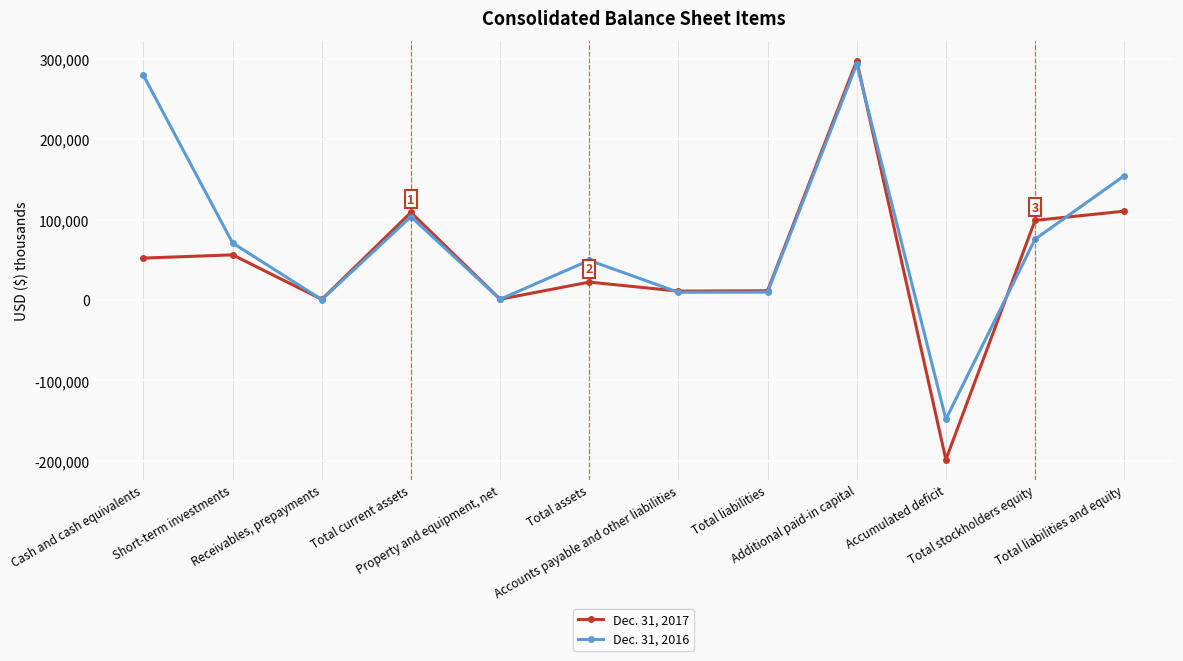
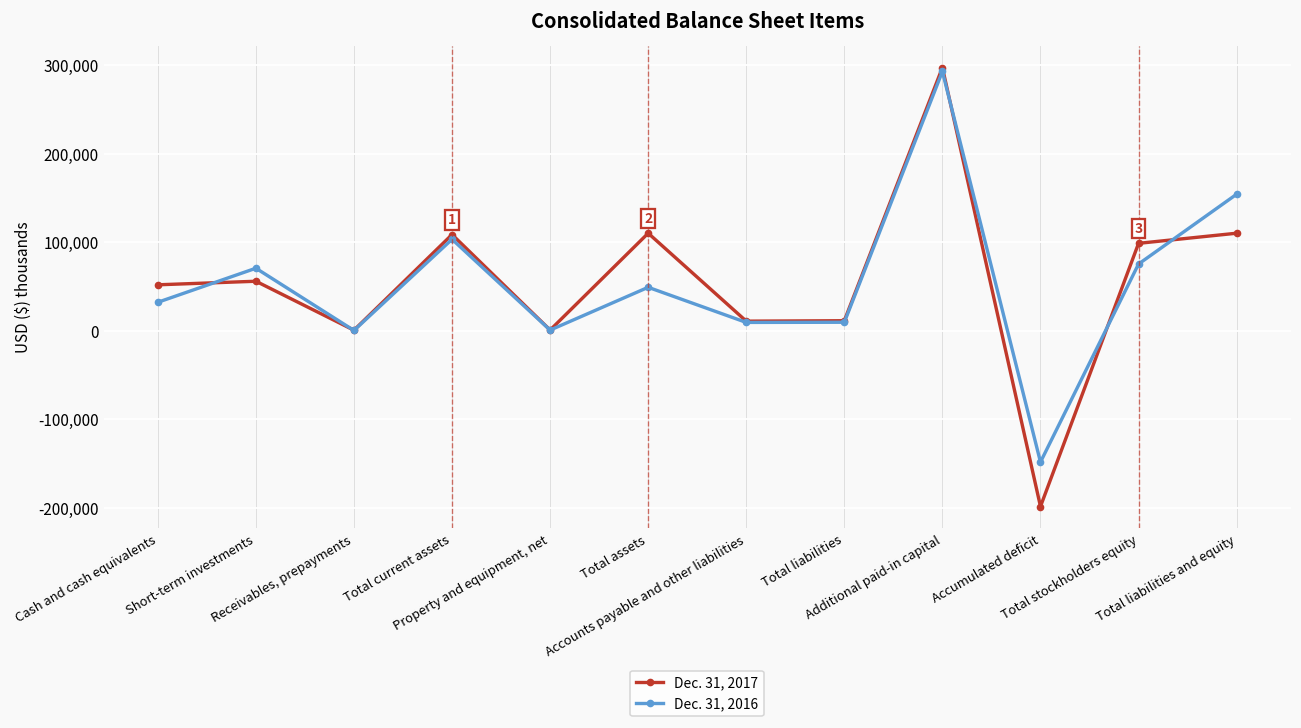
Dec. 31, 2016, Cash and cash equivalents: 280,000 -> 30,000
Dec. 31, 2017, Total assets: 20,000 -> 110,000
